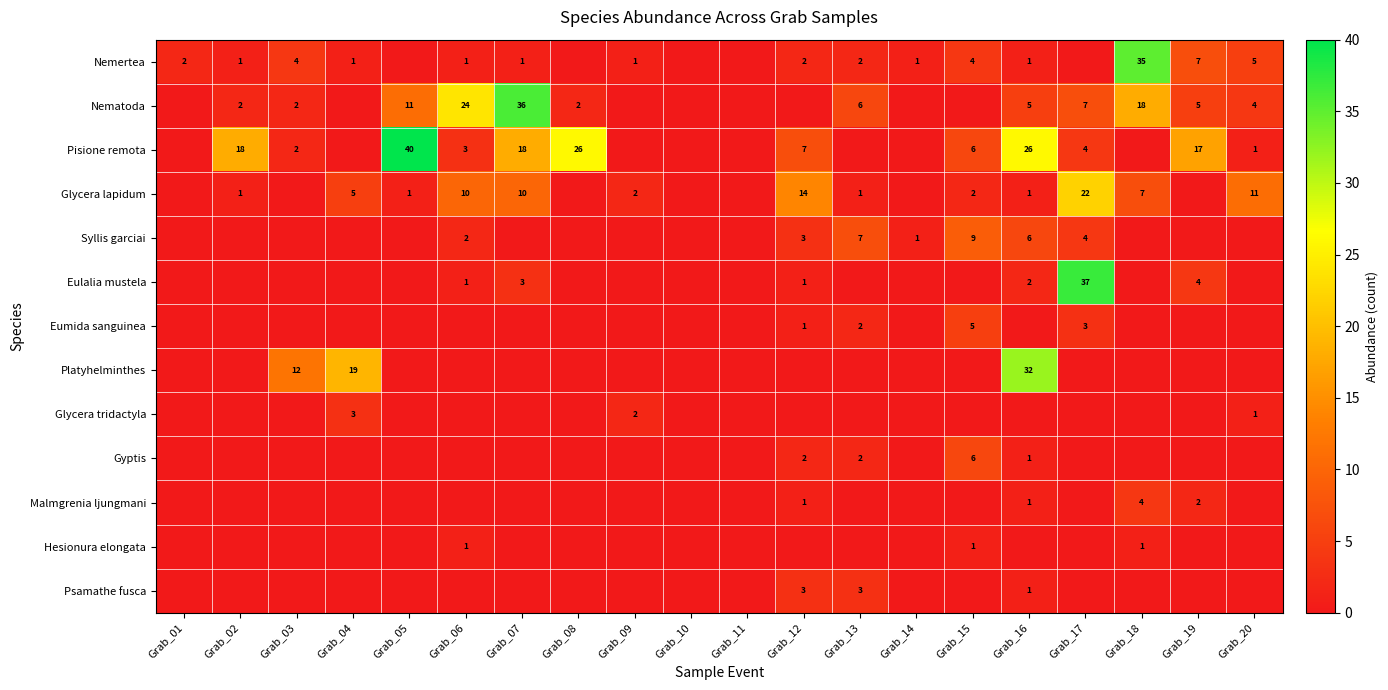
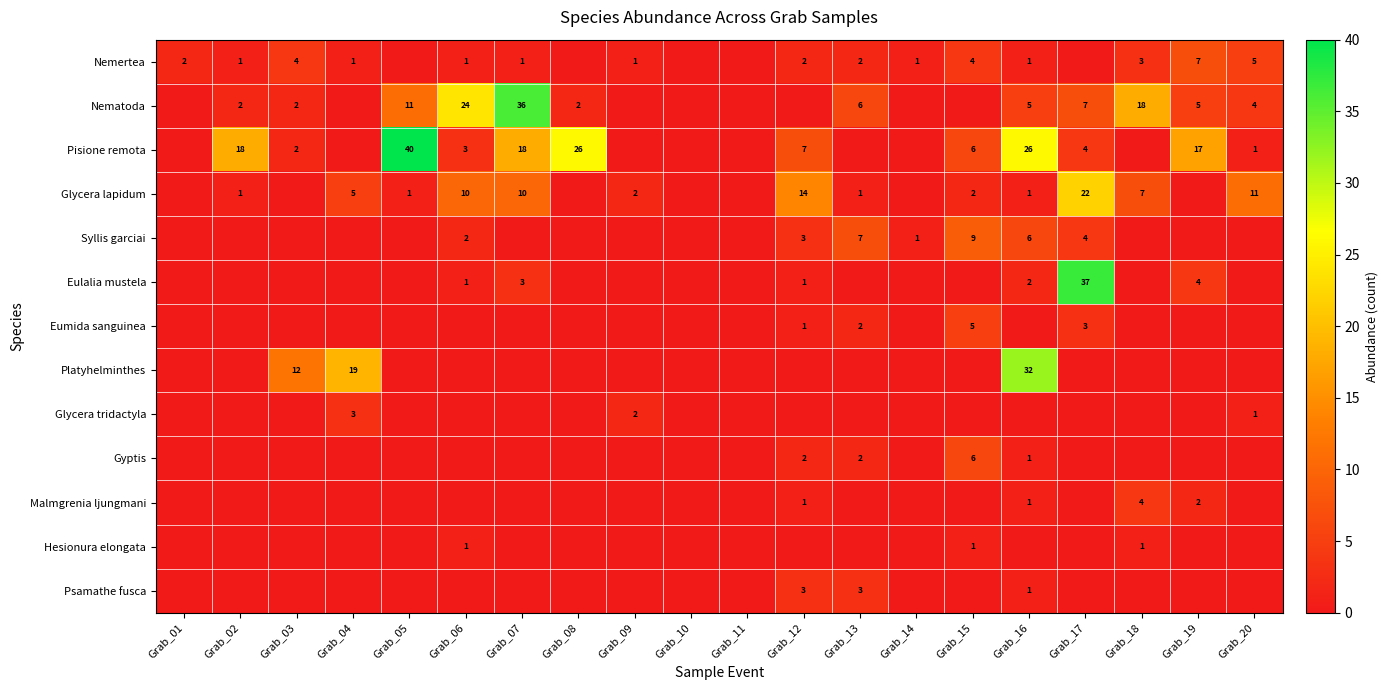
Nemertea, Grab_18: 35 -> 3
